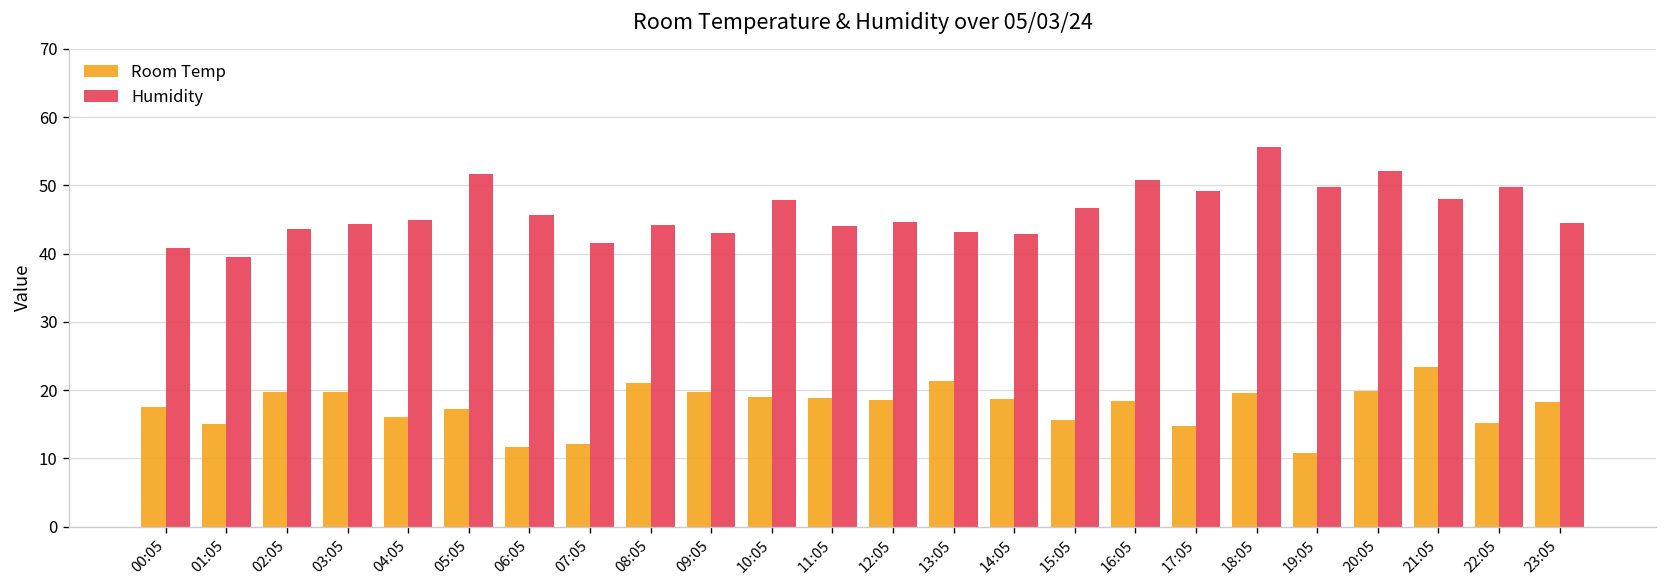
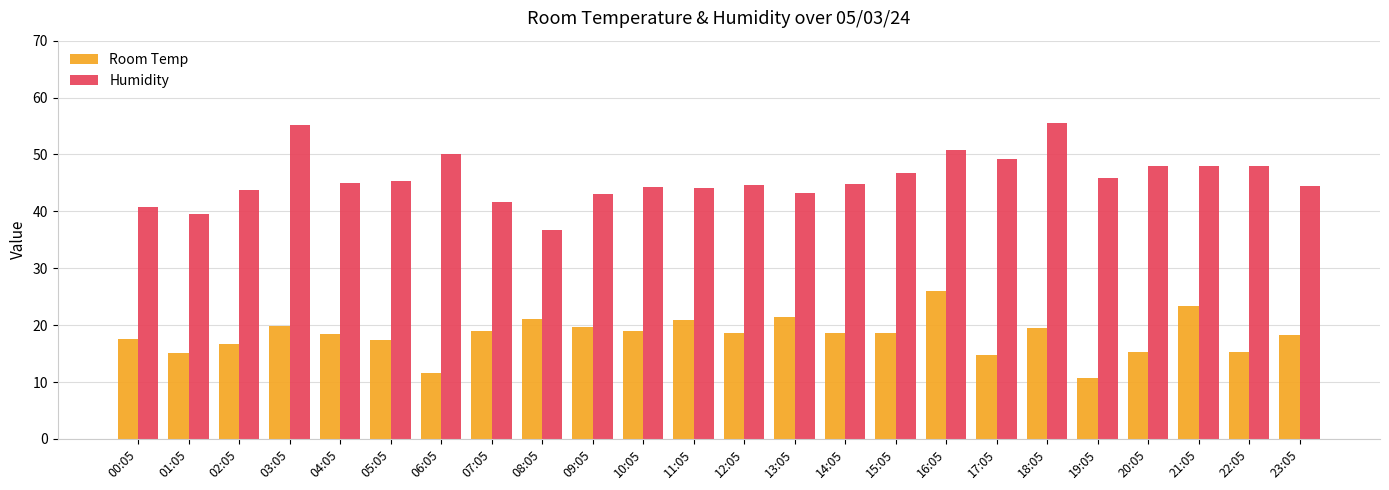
Room Temp, 02:05: 20 -> 17
Humidity, 03:05: 44 -> 55
Room Temp, 04:05: 16 -> 18
Humidity, 05:05: 52 -> 45
Humidity, 06:05: 46 -> 50
Room Temp, 07:05: 12 -> 19
Humidity, 08:05: 44 -> 37
Humidity, 10:05: 48 -> 44
Room Temp, 11:05: 19 -> 21
Humidity, 14:05: 43 -> 45
Room Temp, 15:05: 16 -> 19
Room Temp, 16:05: 18 -> 26
Humidity, 19:05: 50 -> 46
Room Temp, 20:05: 20 -> 15
Humidity, 20:05: 52 -> 48
Humidity, 22:05: 50 -> 48
